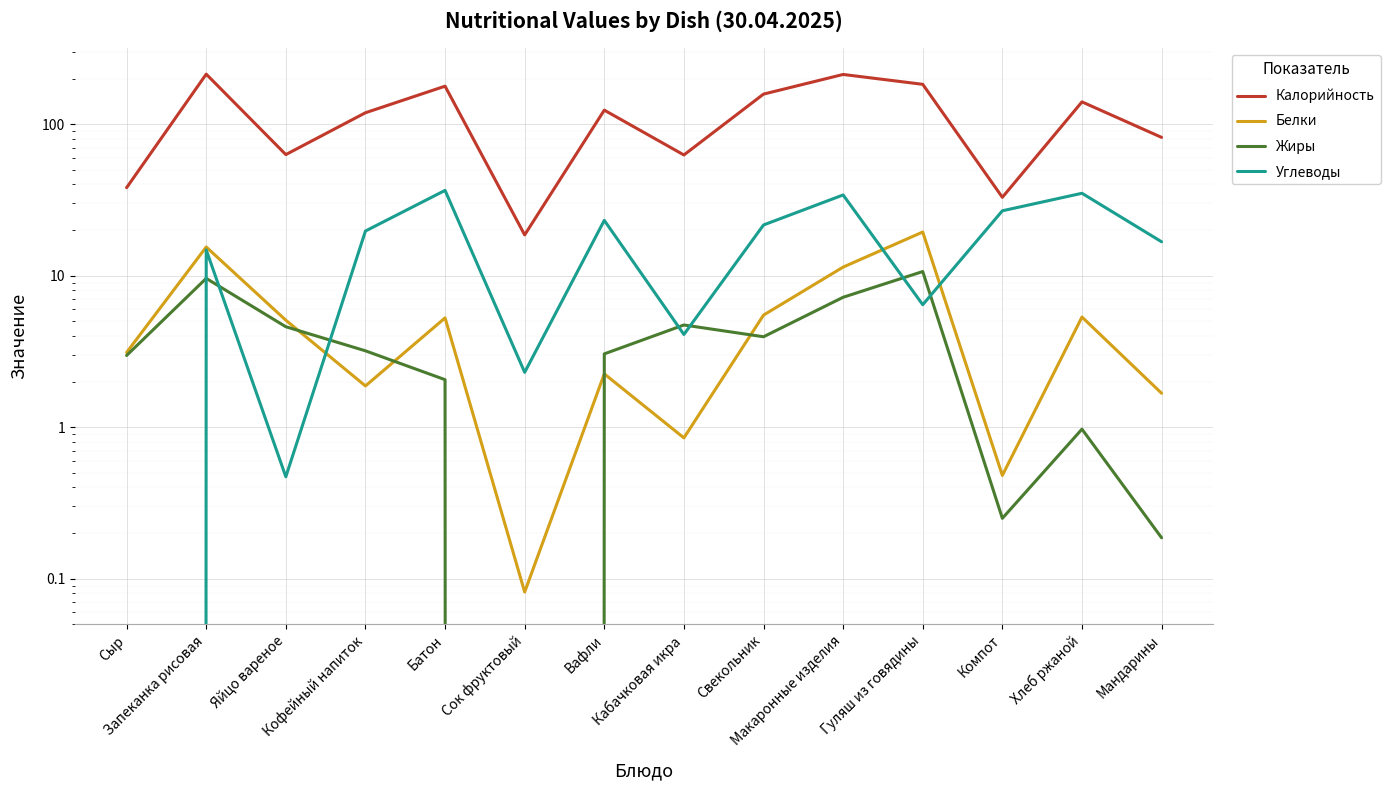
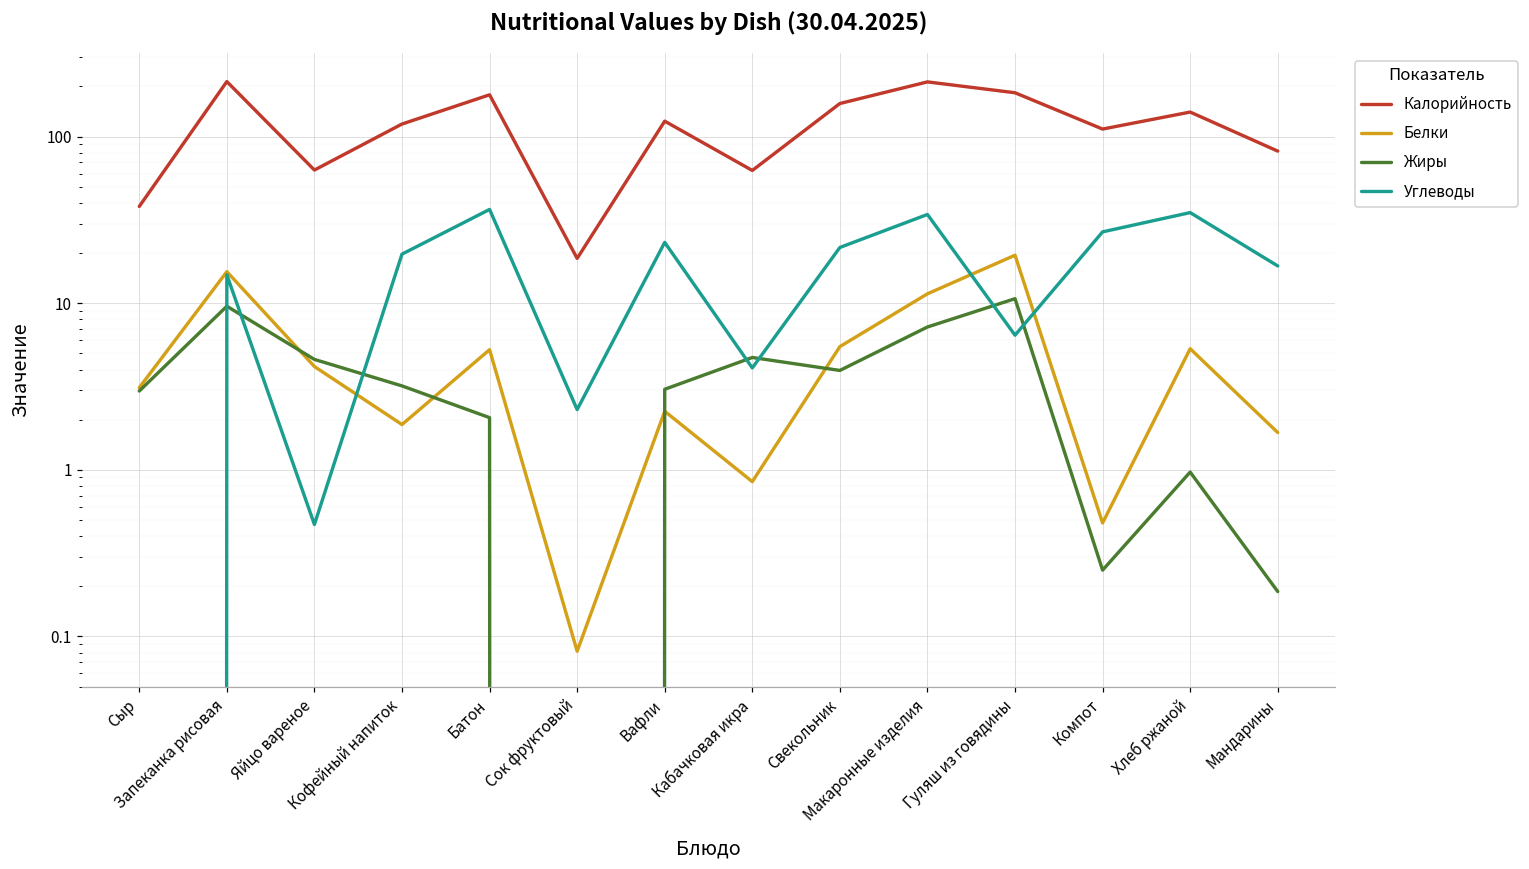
Белки, Яйцо вареное: 5.1 -> 4.2
Калорийность, Компот: 33 -> 110
